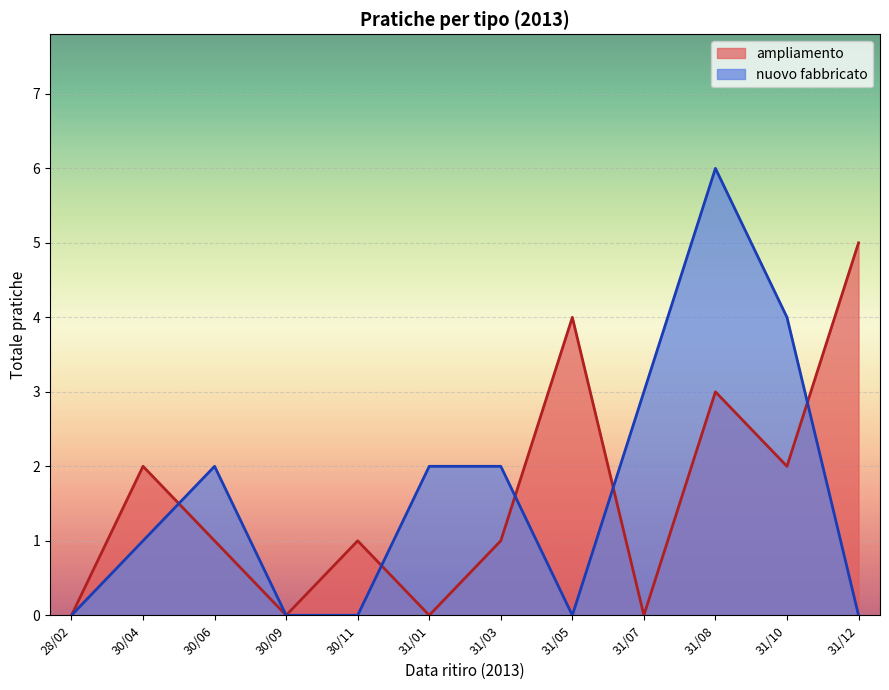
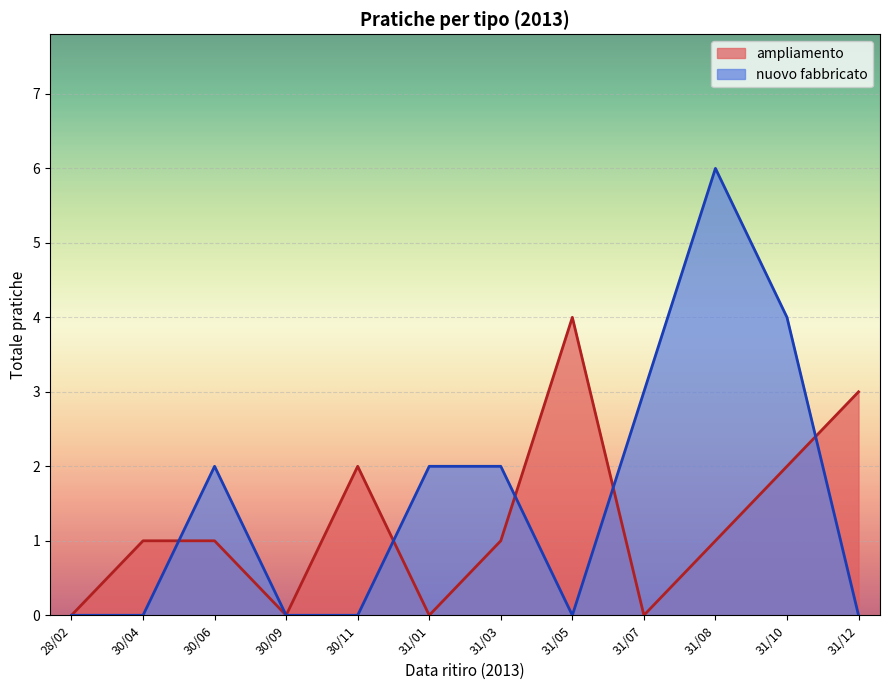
ampliamento, 30/04: 2 -> 1
nuovo fabbricato, 30/04: 1 -> 0
ampliamento, 30/11: 1 -> 2
ampliamento, 31/08: 3 -> 1
ampliamento, 31/12: 5 -> 3
